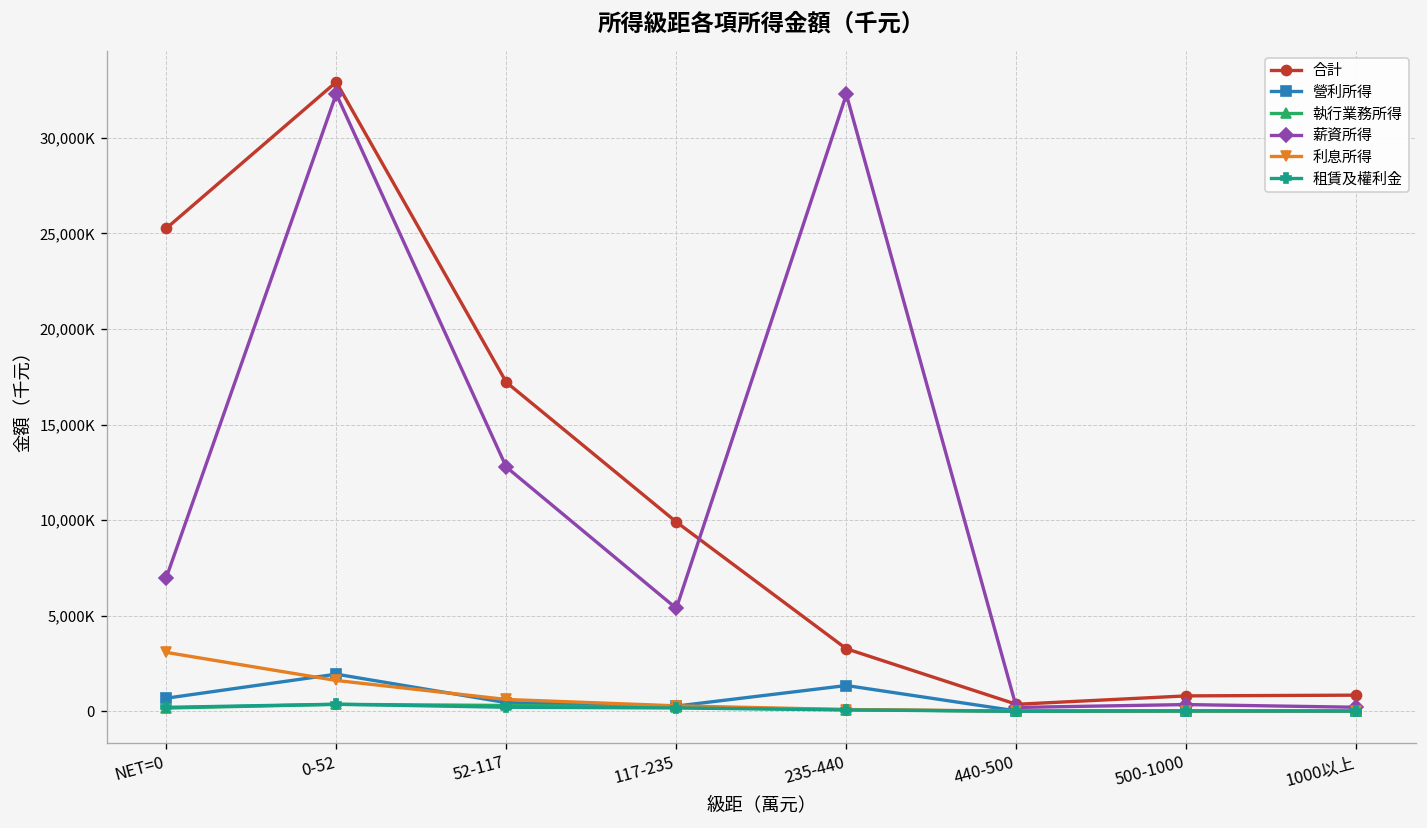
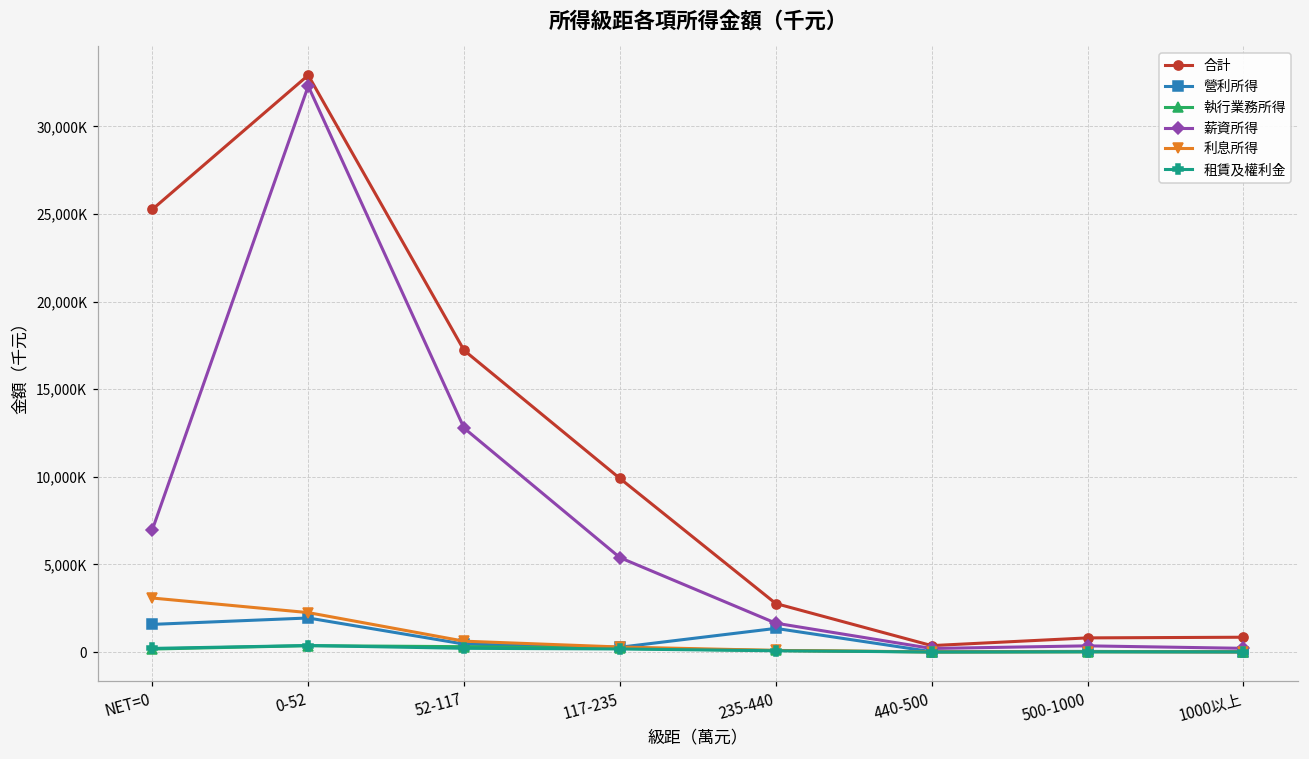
營利所得, NET=0: 700,000 -> 1,600,000
利息所得, 0-52: 1,600,000 -> 2,300,000
合計, 235-440: 3,300,000 -> 2,800,000
薪資所得, 235-440: 32,300,000 -> 1,600,000
